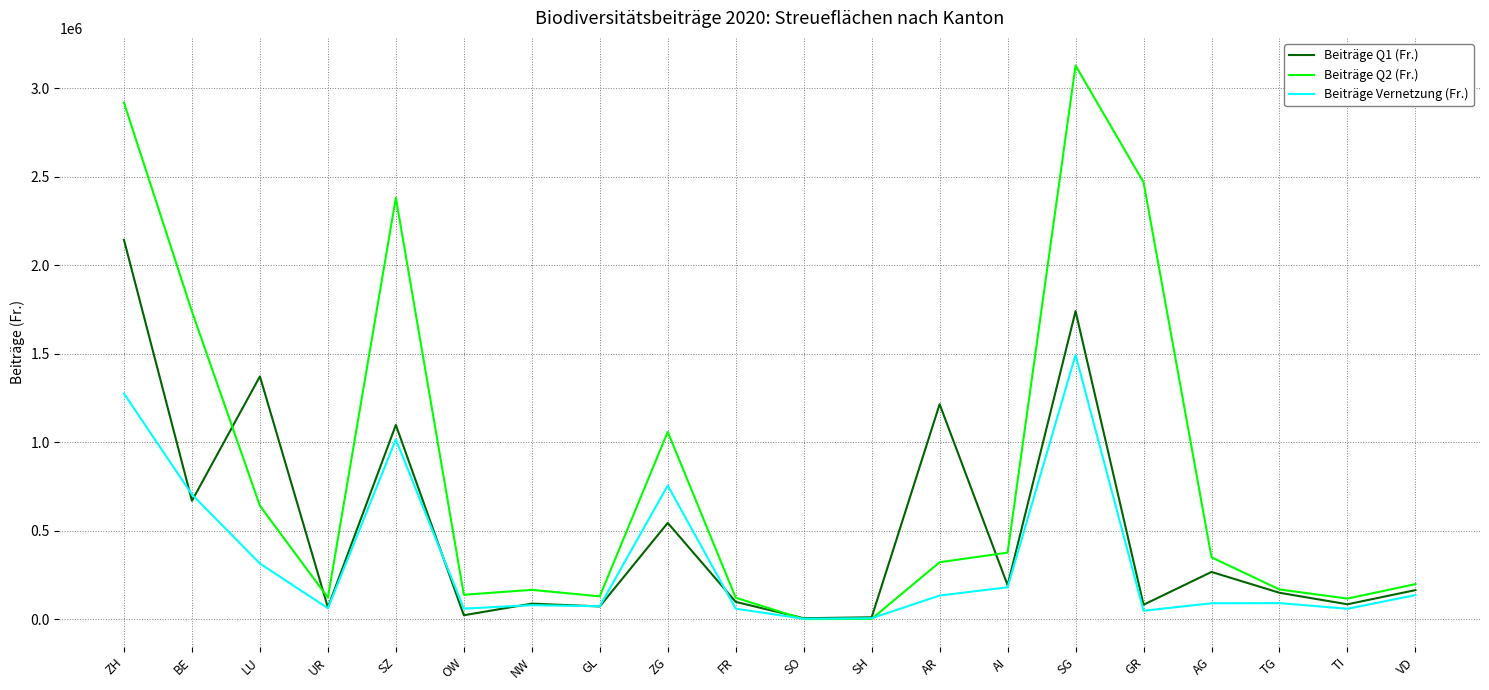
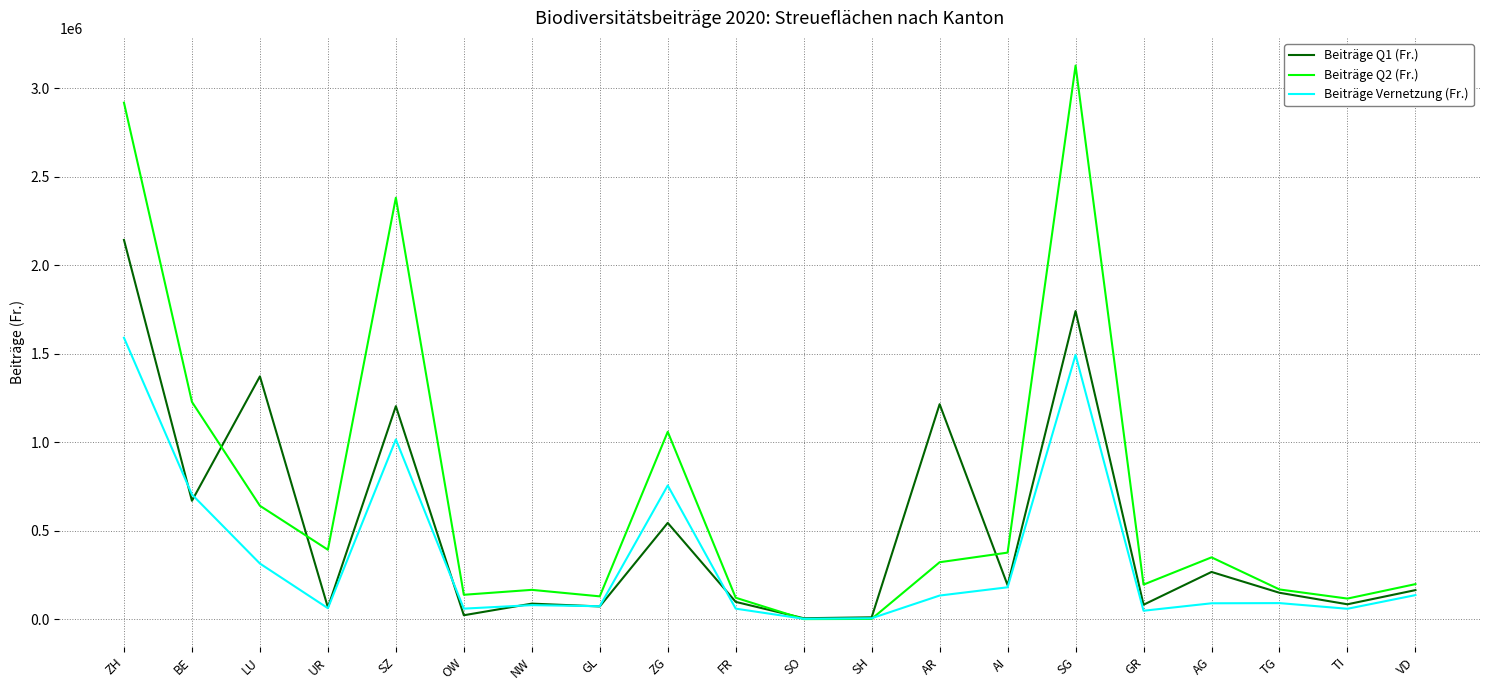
Beiträge Vernetzung (Fr.), ZH: 1280000 -> 1590000
Beiträge Q2 (Fr.), BE: 1740000 -> 1230000
Beiträge Q2 (Fr.), UR: 120000 -> 390000
Beiträge Q1 (Fr.), SZ: 1100000 -> 1200000
Beiträge Q2 (Fr.), GR: 2470000 -> 200000
